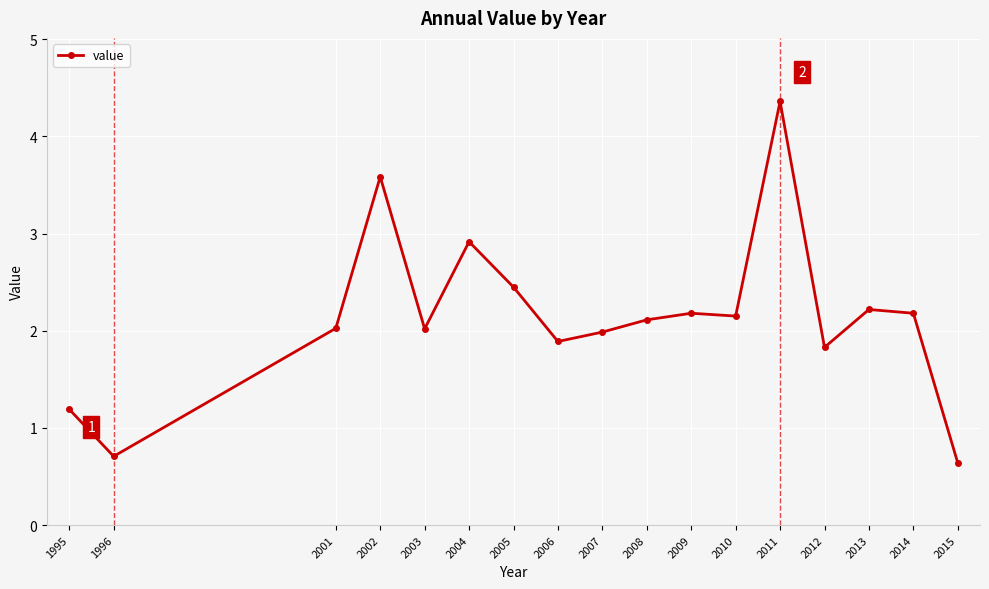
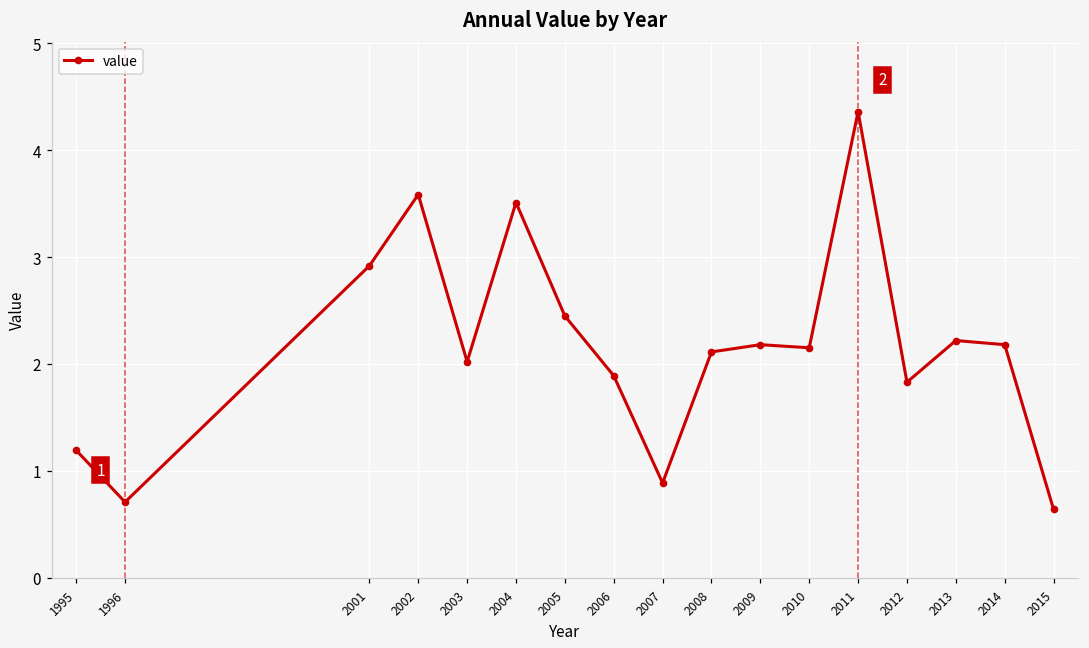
2001: 2.0 -> 2.9
2004: 2.9 -> 3.5
2007: 2.0 -> 0.9
